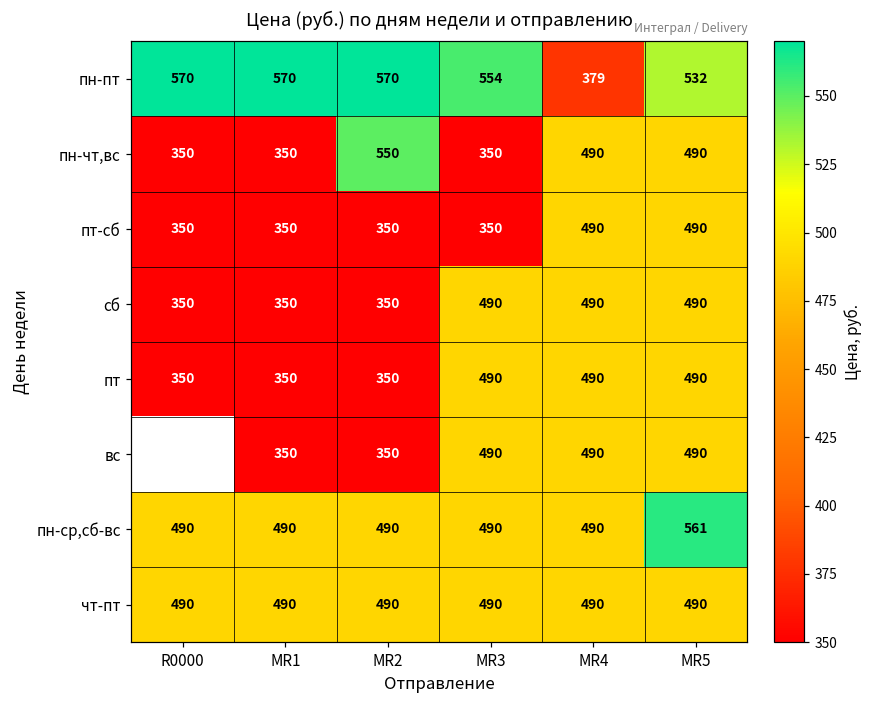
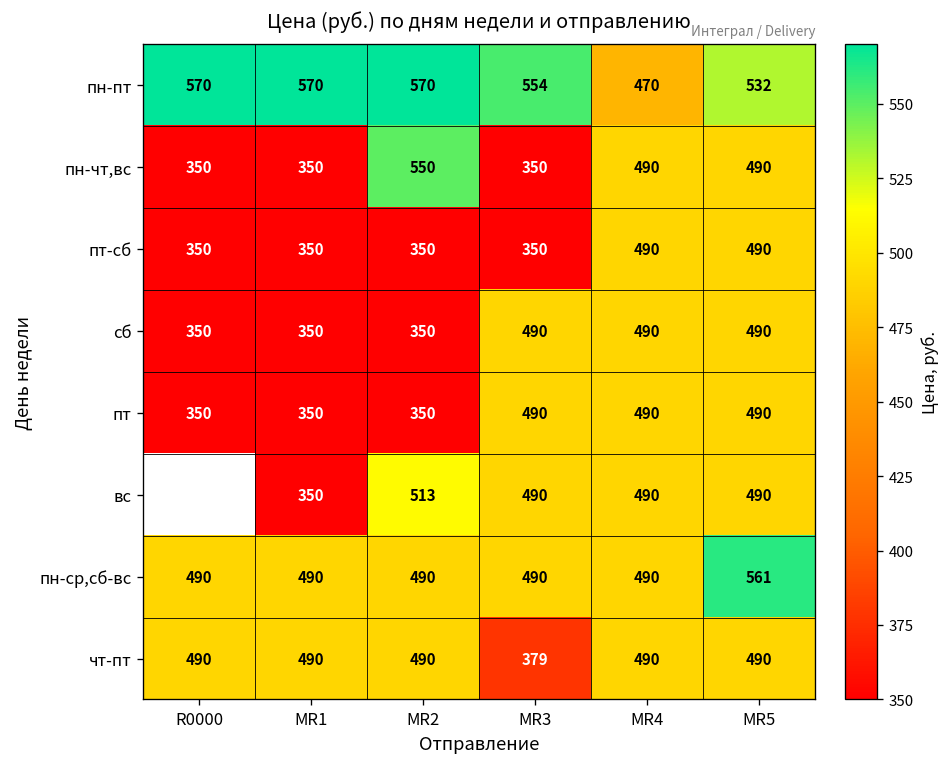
пн-пт, MR4: 379 -> 470
вс, MR2: 350 -> 513
чт-пт, MR3: 490 -> 379
